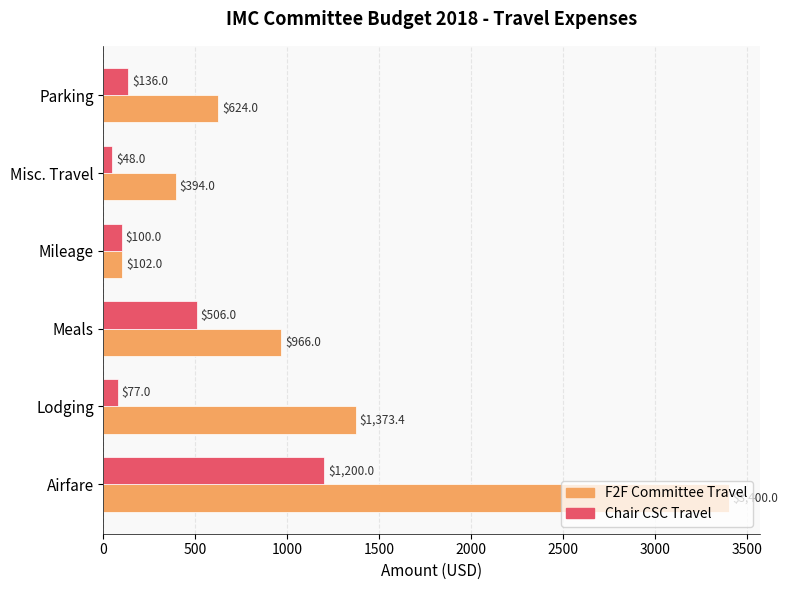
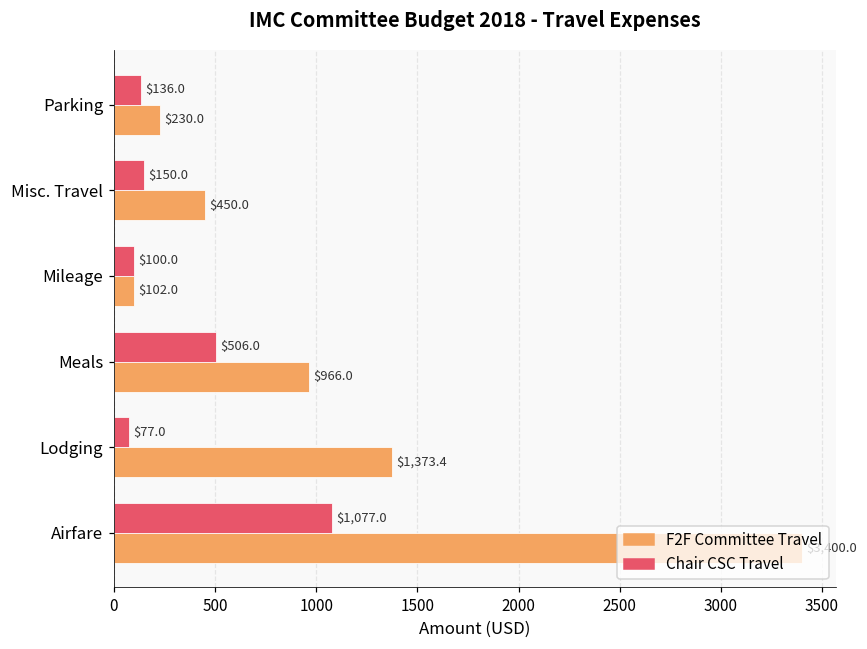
F2F Committee Travel, Parking: $624.0 -> $230.0
Chair CSC Travel, Misc. Travel: $48.0 -> $150.0
F2F Committee Travel, Misc. Travel: $394.0 -> $450.0
Chair CSC Travel, Airfare: $1,200.0 -> $1,077.0
